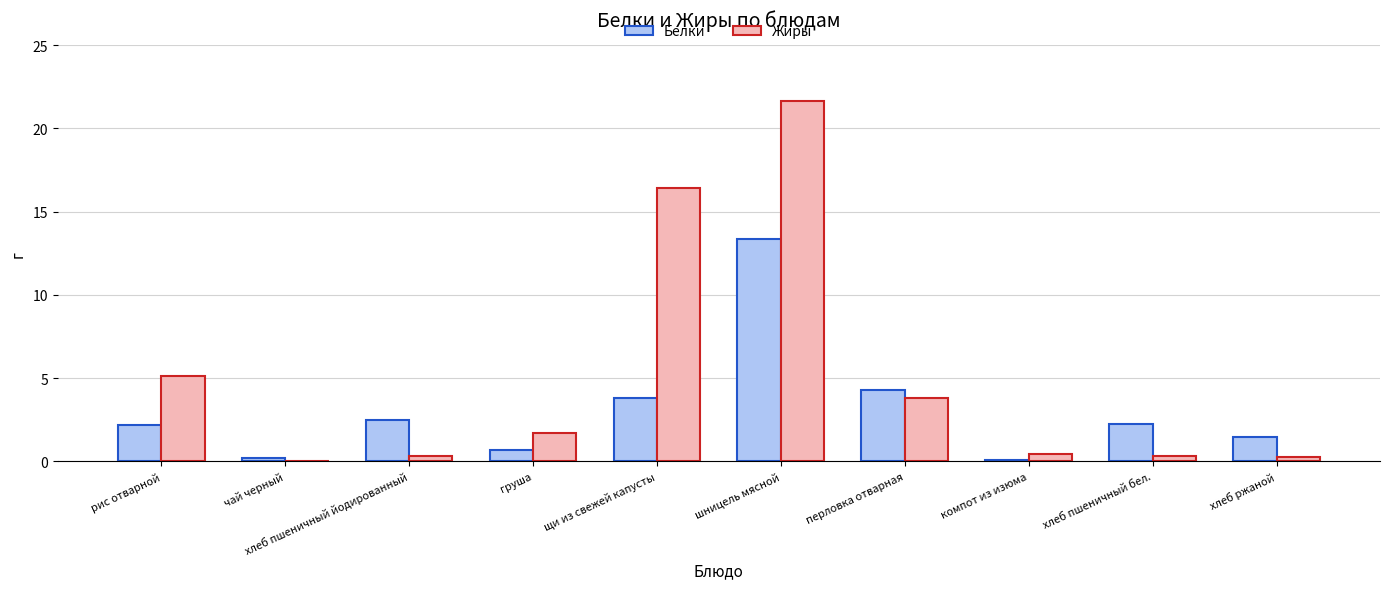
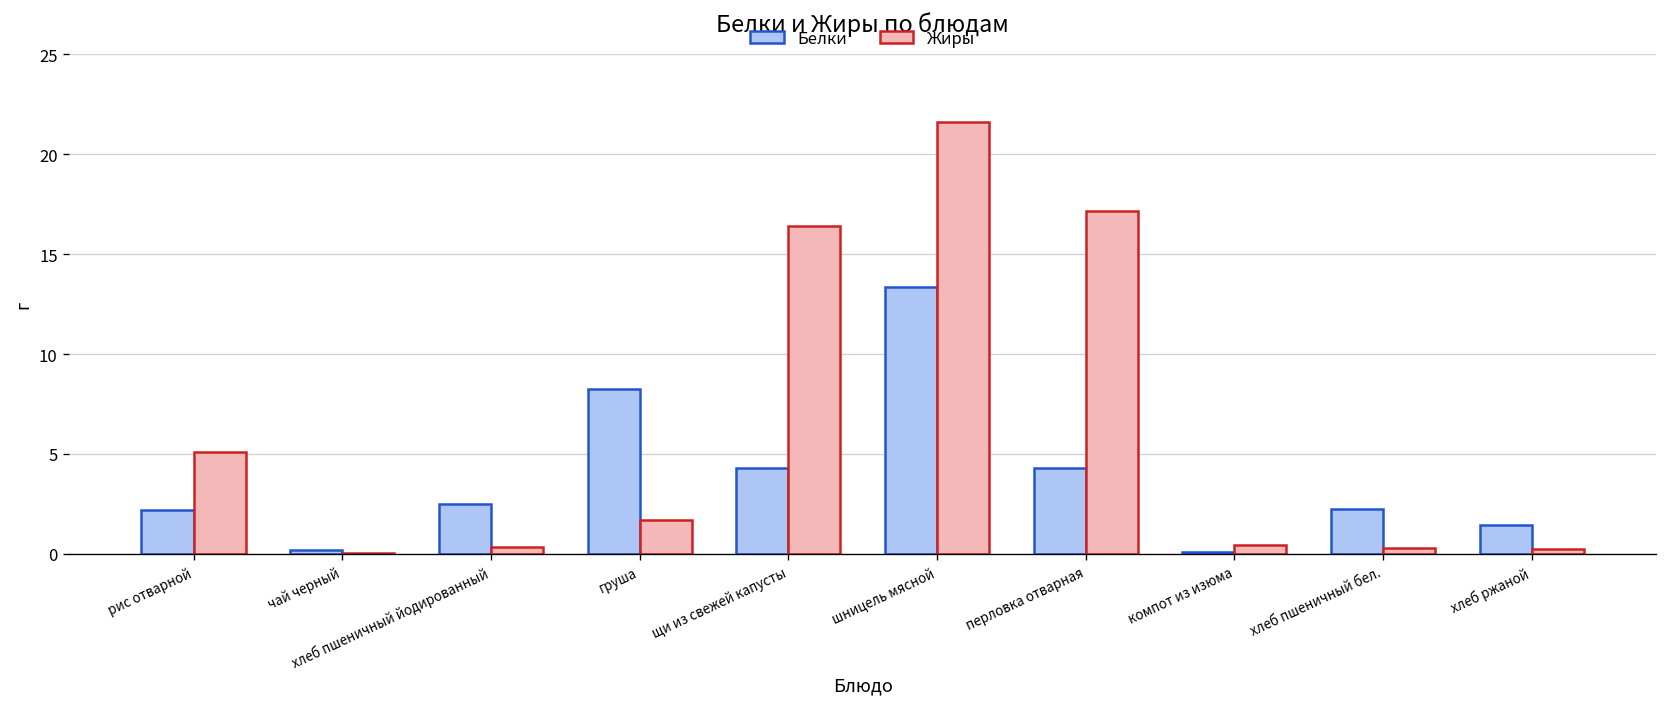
Белки, груша: 0.7 -> 8.2
Белки, щи из свежей капусты: 3.8 -> 4.3
Жиры, перловка отварная: 3.8 -> 17.2
